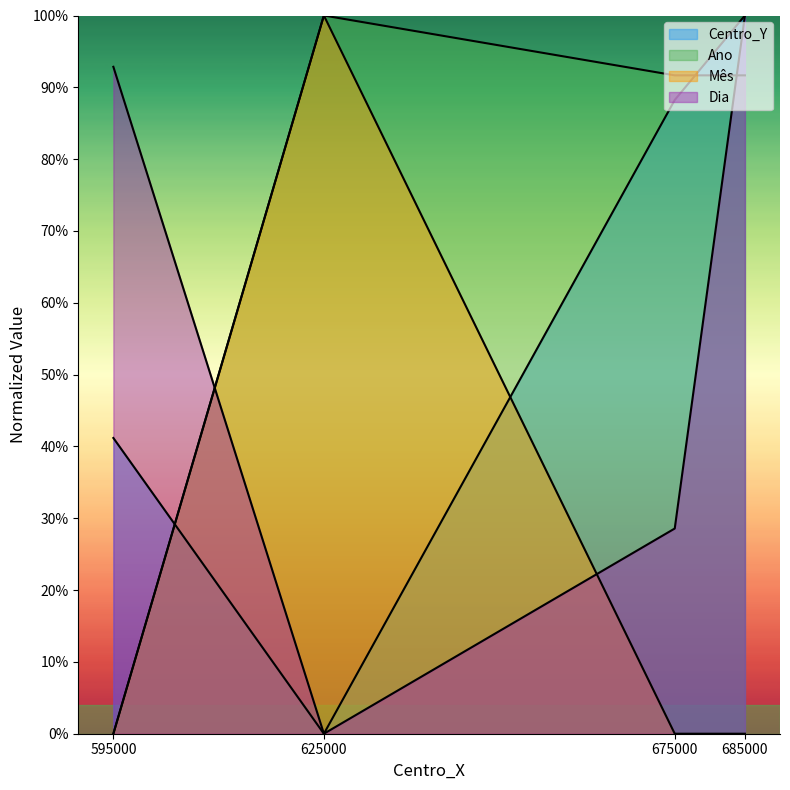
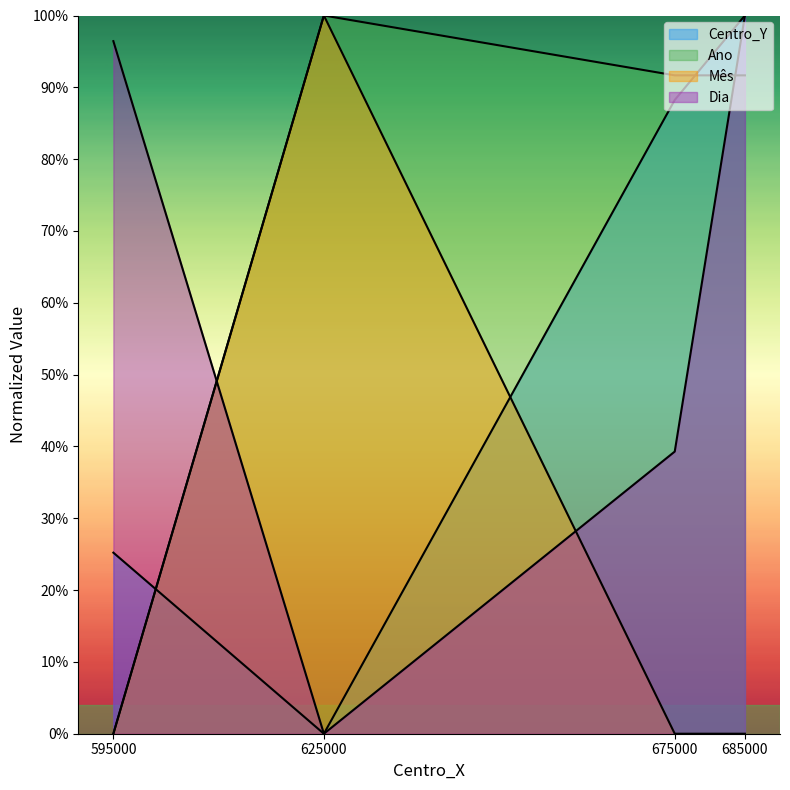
Centro_Y, 595000: 41% -> 25%
Dia, 595000: 93% -> 96%
Dia, 675000: 29% -> 39%
